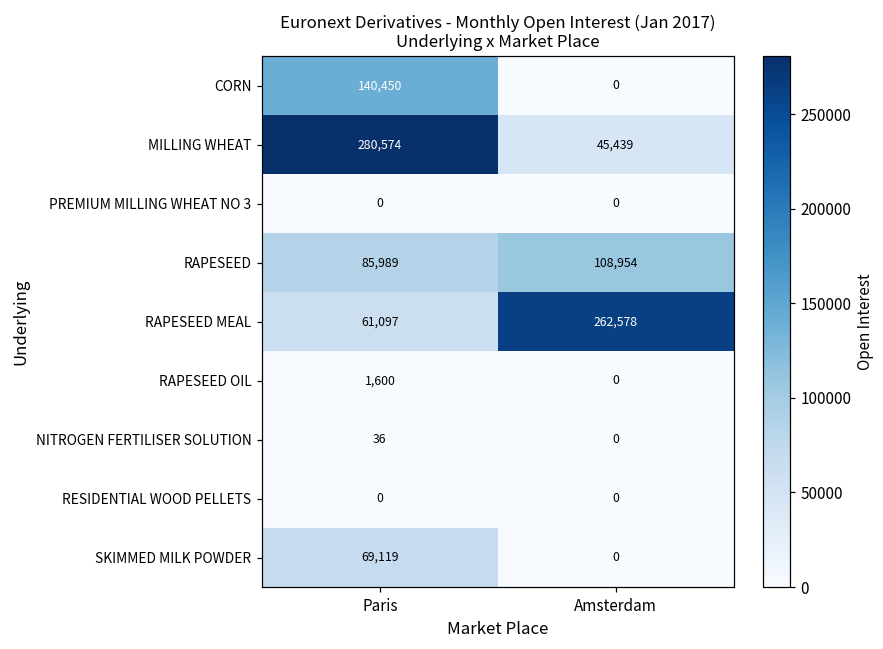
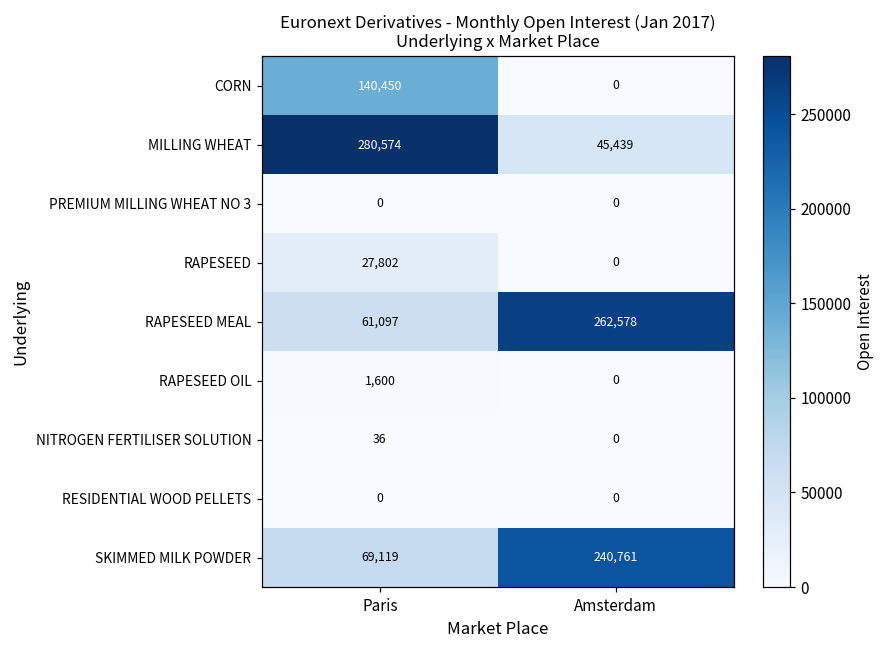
RAPESEED, Paris: 85,989 -> 27,802
RAPESEED, Amsterdam: 108,954 -> 0
SKIMMED MILK POWDER, Amsterdam: 0 -> 240,761
